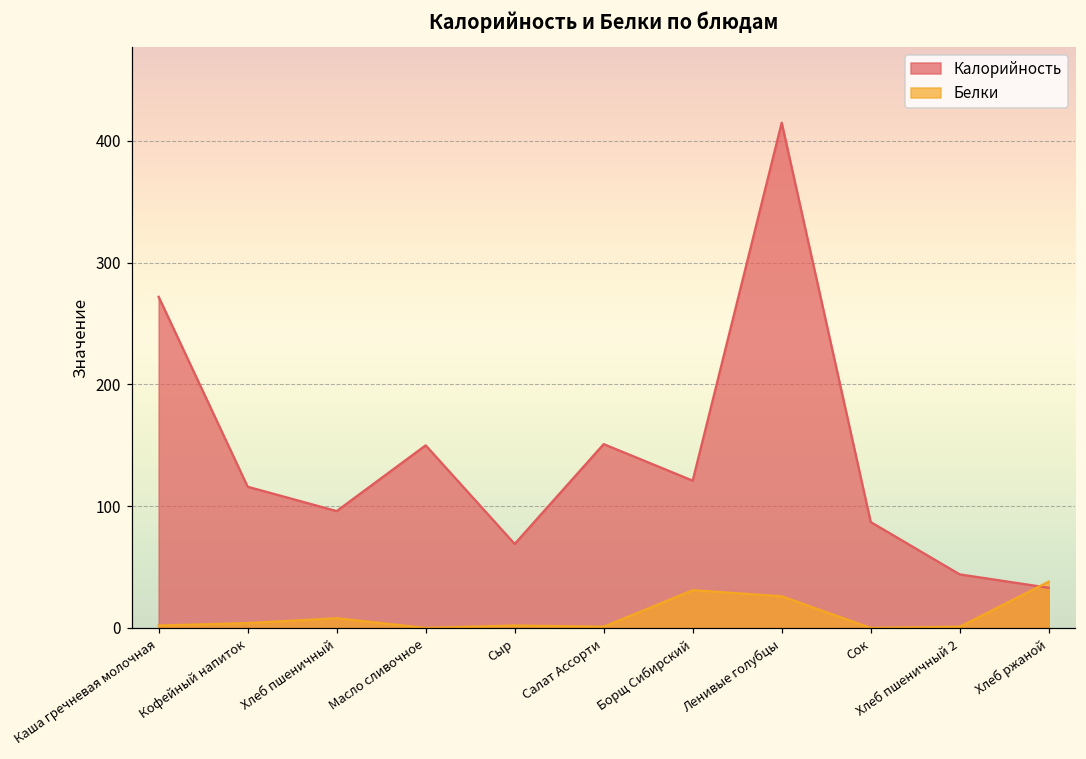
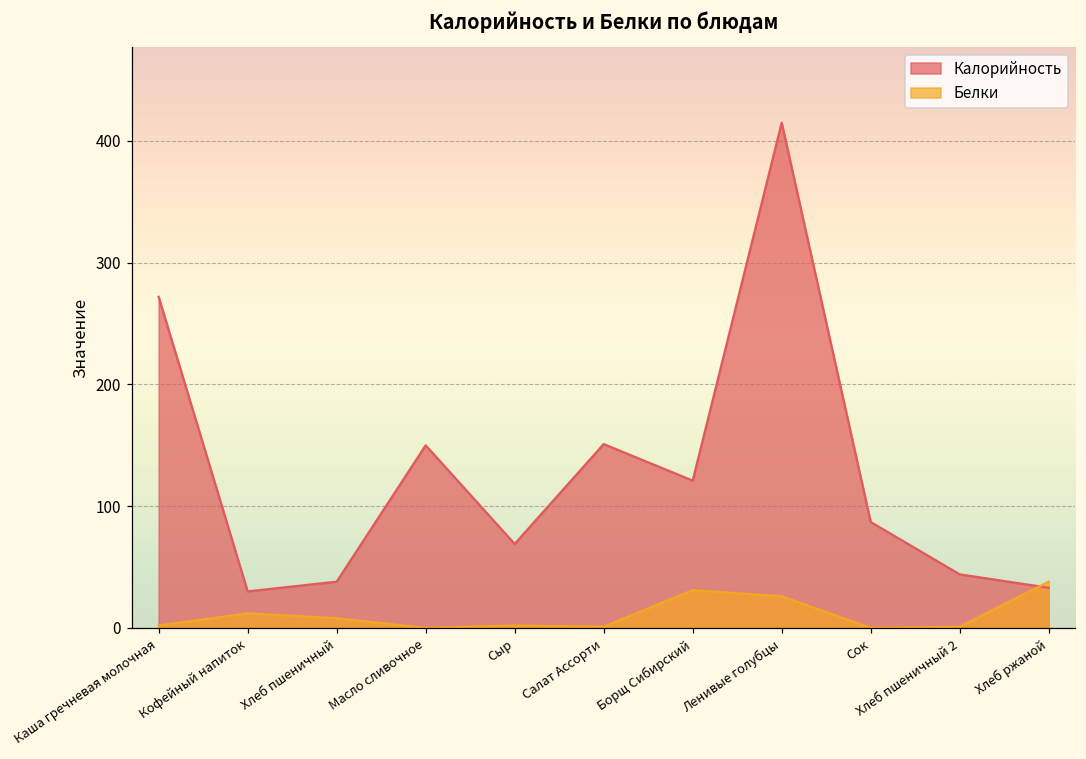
Калорийность, Кофейный напиток: 116 -> 30
Белки, Кофейный напиток: 4 -> 12
Калорийность, Хлеб пшеничный: 96 -> 38
